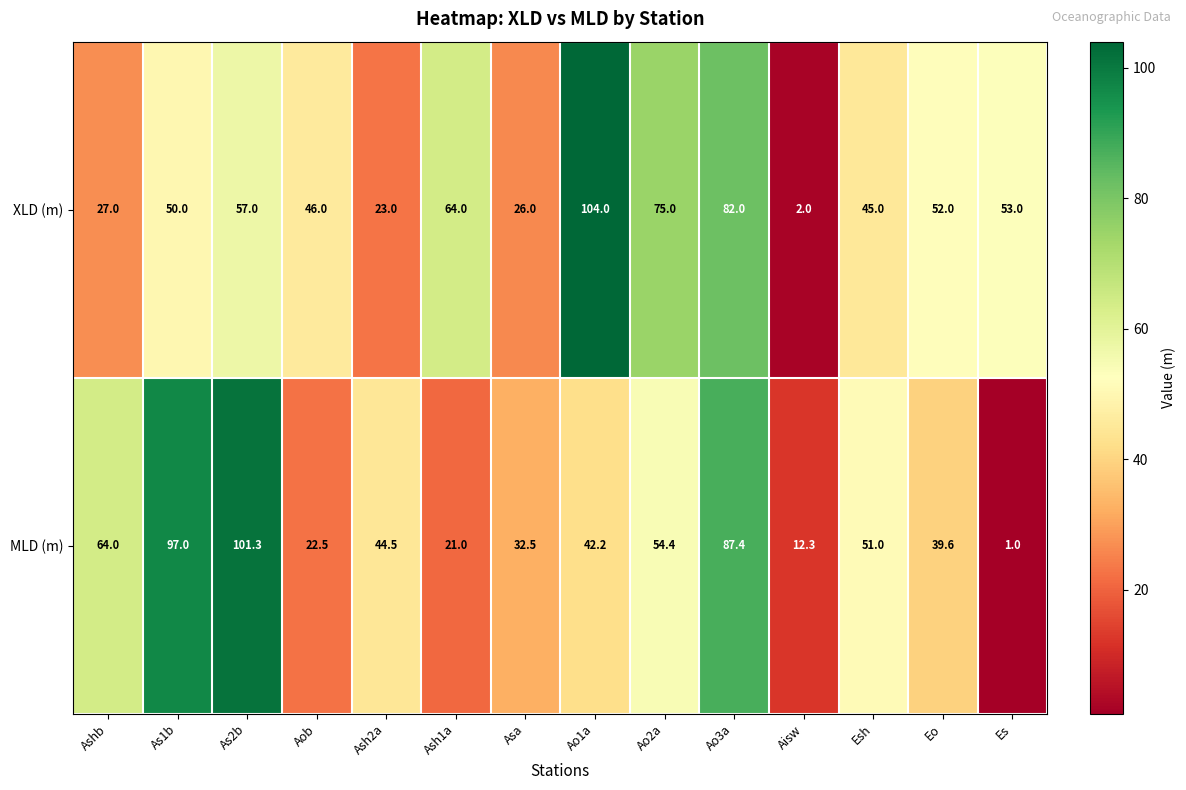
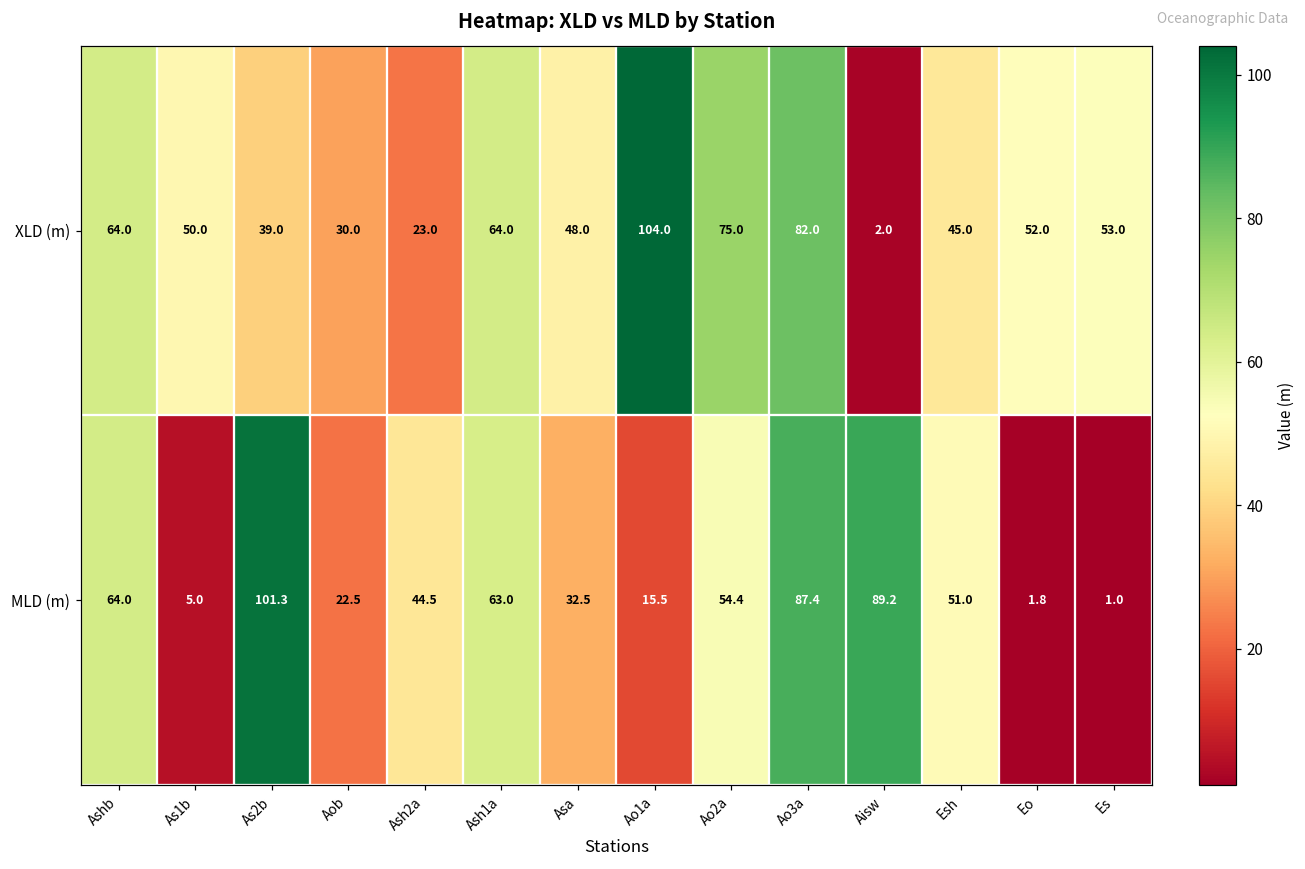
XLD (m), Ashb: 27.0 -> 64.0
XLD (m), As2b: 57.0 -> 39.0
XLD (m), Aob: 46.0 -> 30.0
XLD (m), Asa: 26.0 -> 48.0
MLD (m), As1b: 97.0 -> 5.0
MLD (m), Ash1a: 21.0 -> 63.0
MLD (m), Ao1a: 42.2 -> 15.5
MLD (m), Aisw: 12.3 -> 89.2
MLD (m), Eo: 39.6 -> 1.8
